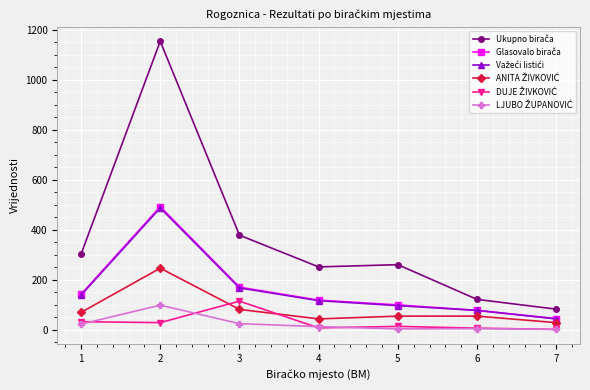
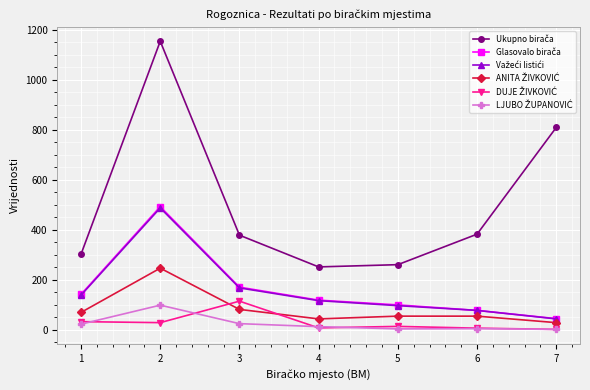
Ukupno birača, 6: 120 -> 380
Ukupno birača, 7: 80 -> 810
